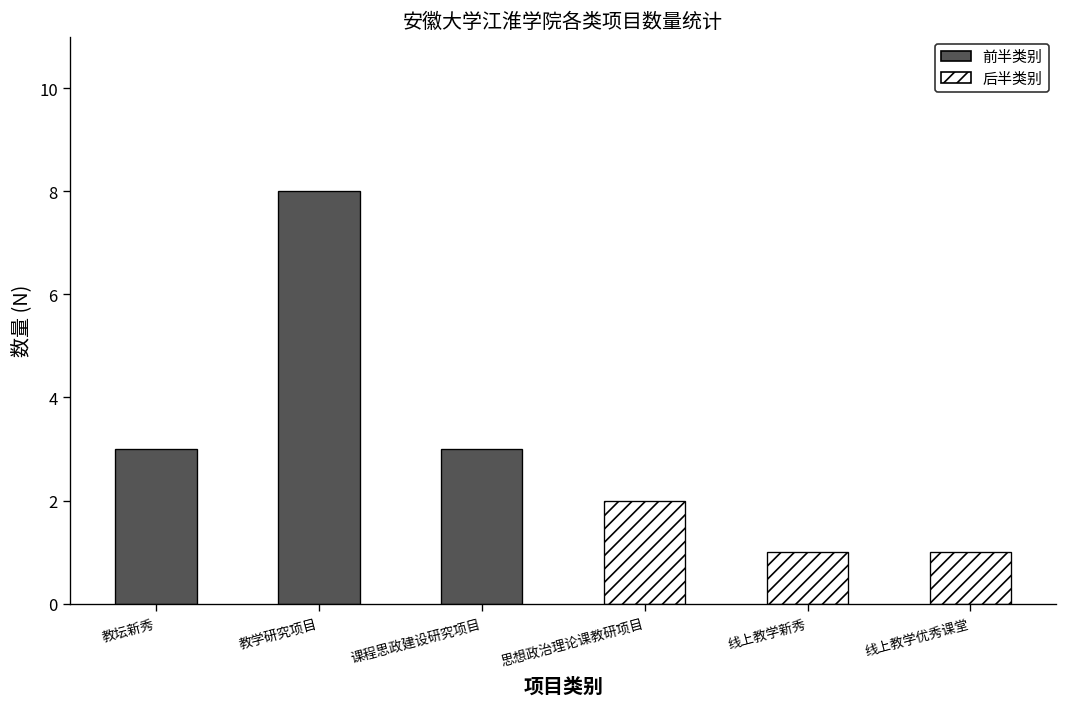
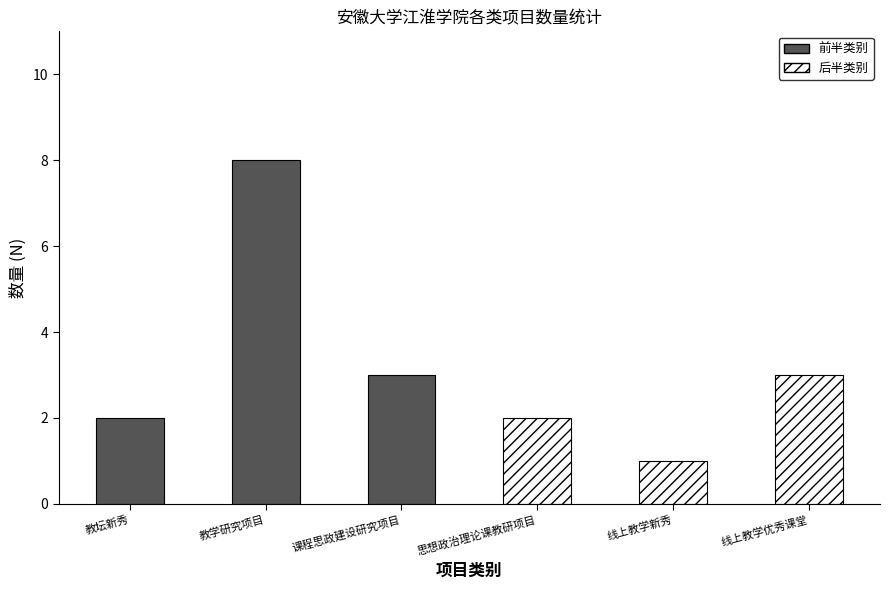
前半类别, 教坛新秀: 3 -> 2
后半类别, 线上教学优秀课堂: 1 -> 3
